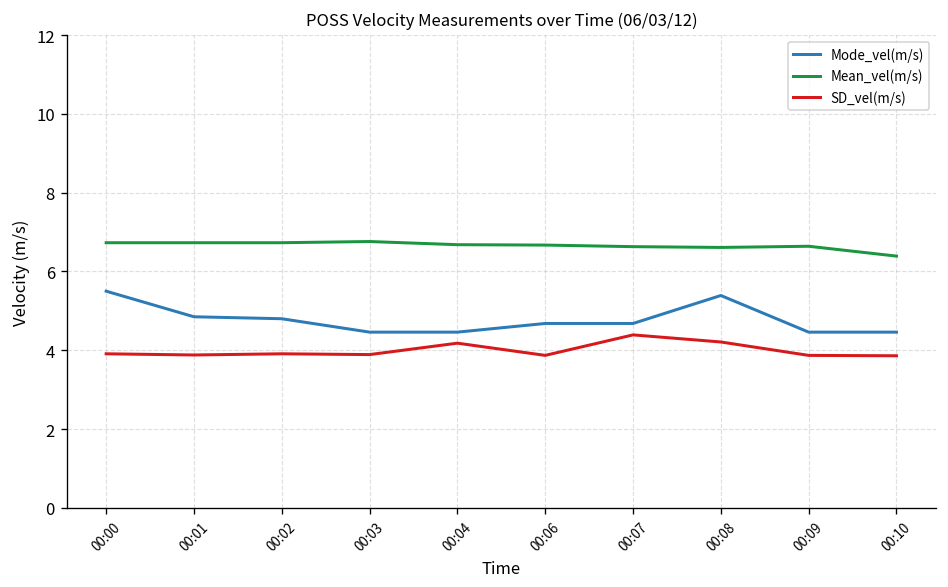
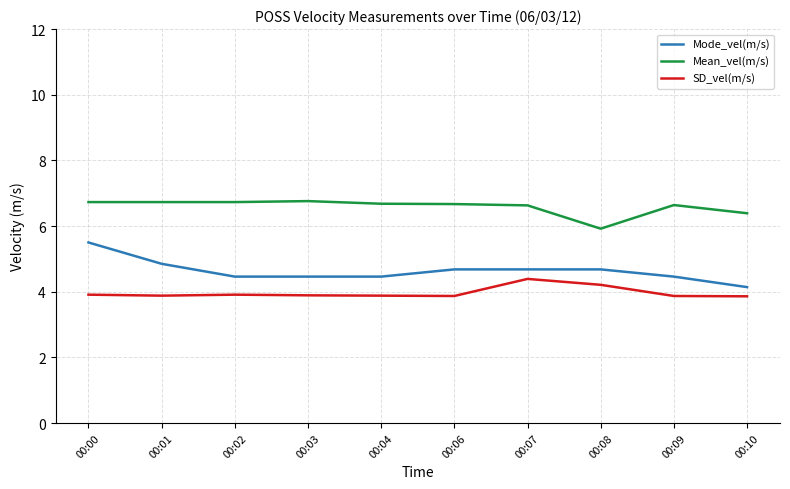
Mode_vel(m/s), 00:02: 4.8 -> 4.5
SD_vel(m/s), 00:04: 4.2 -> 3.9
Mode_vel(m/s), 00:08: 5.4 -> 4.7
Mean_vel(m/s), 00:08: 6.6 -> 5.9
Mode_vel(m/s), 00:10: 4.5 -> 4.1
